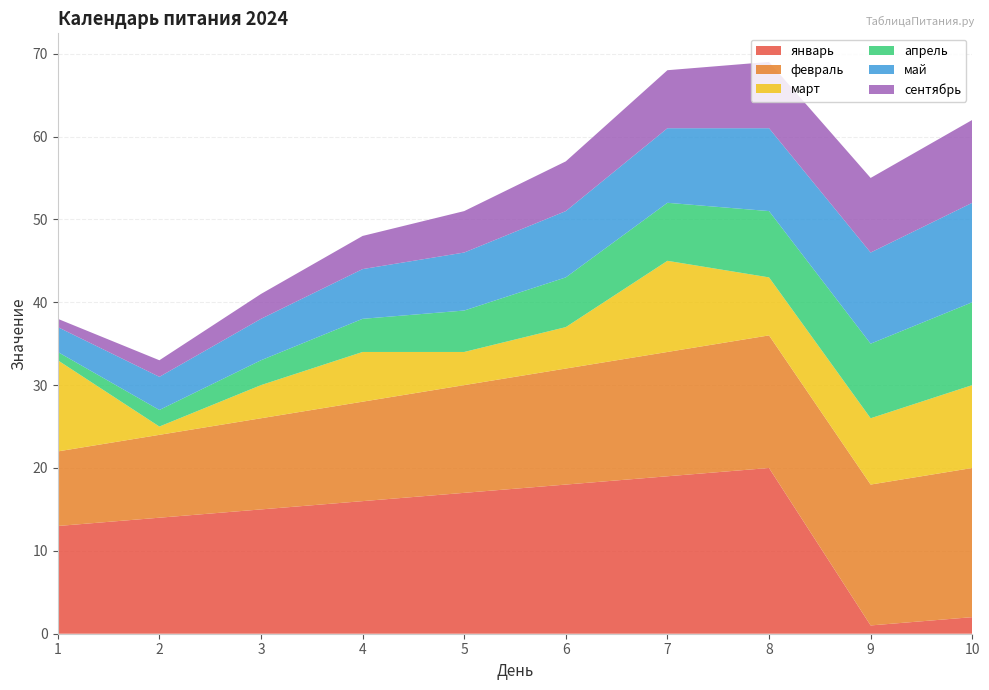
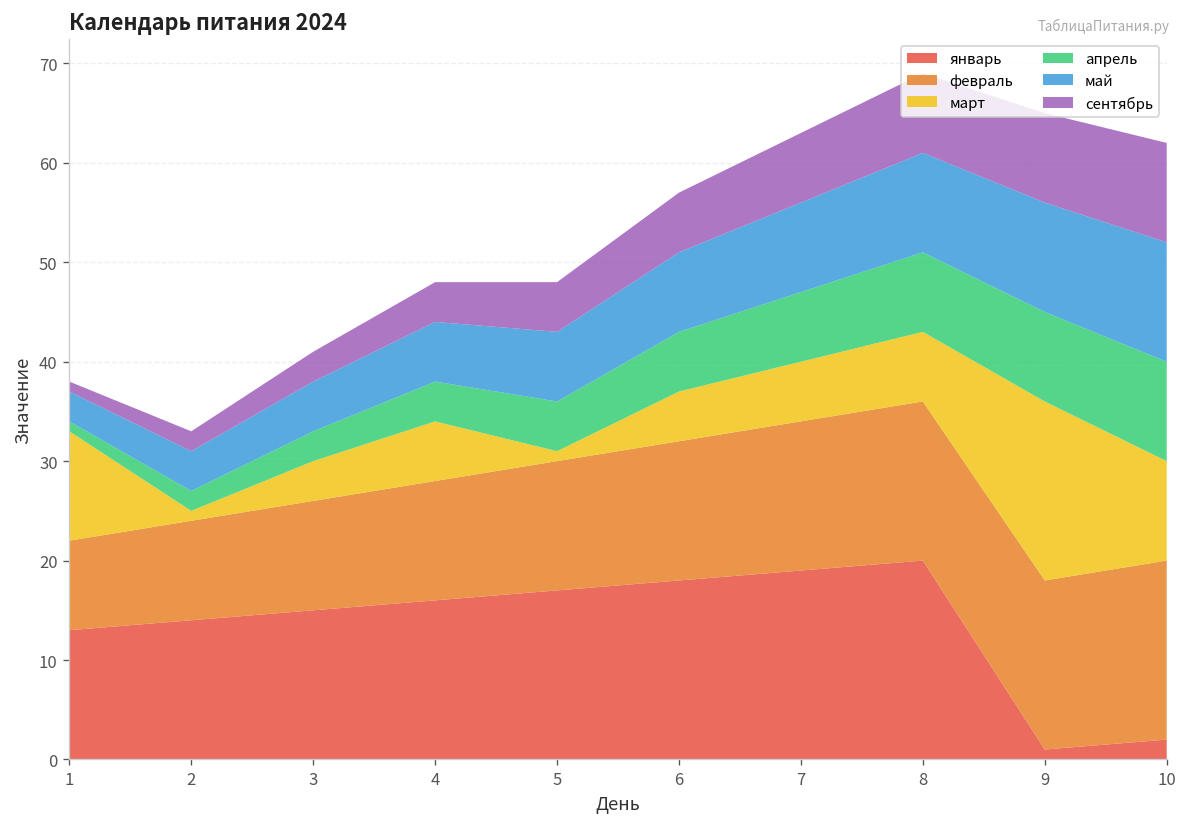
март, 5: 4 -> 1
март, 7: 11 -> 6
март, 9: 8 -> 18
